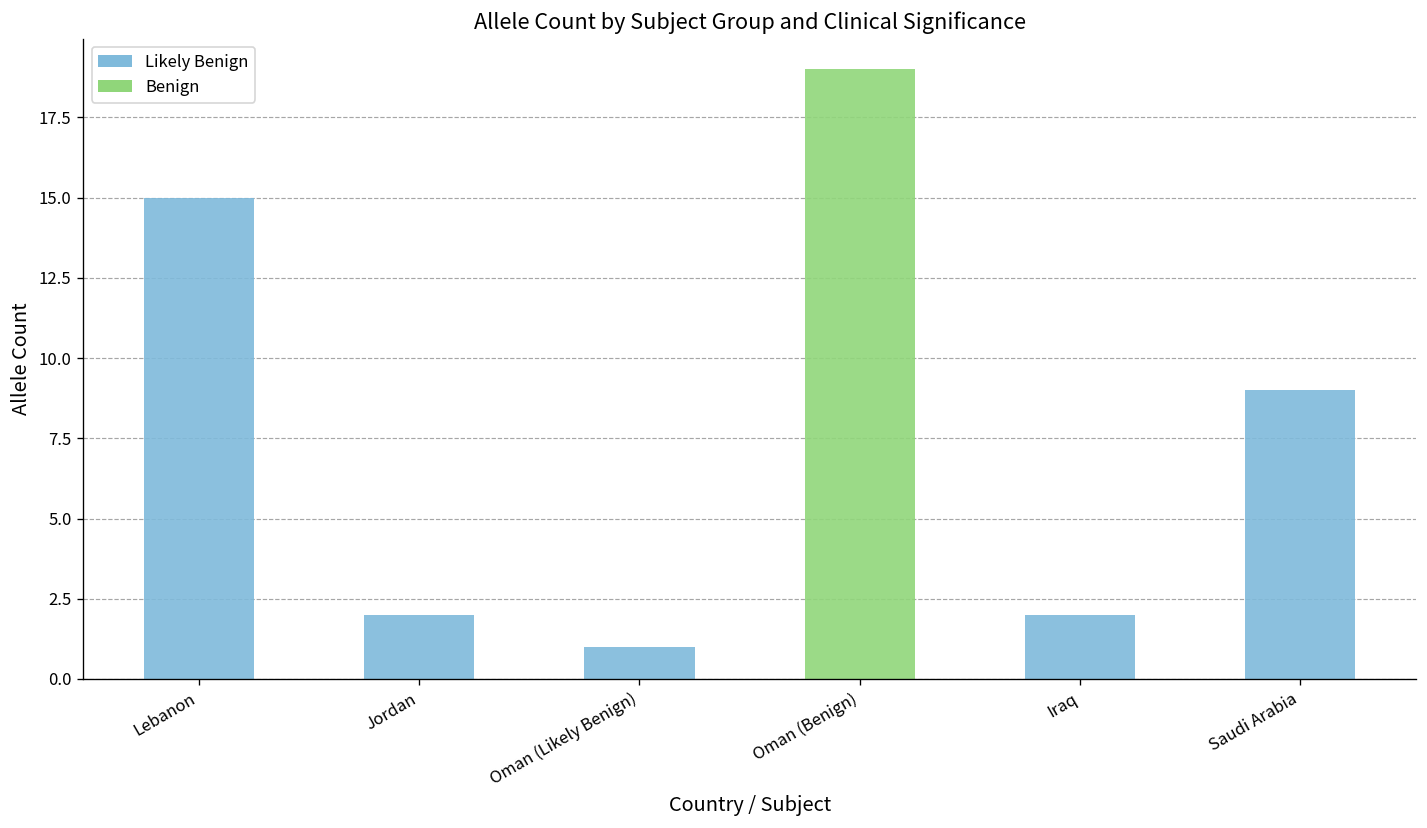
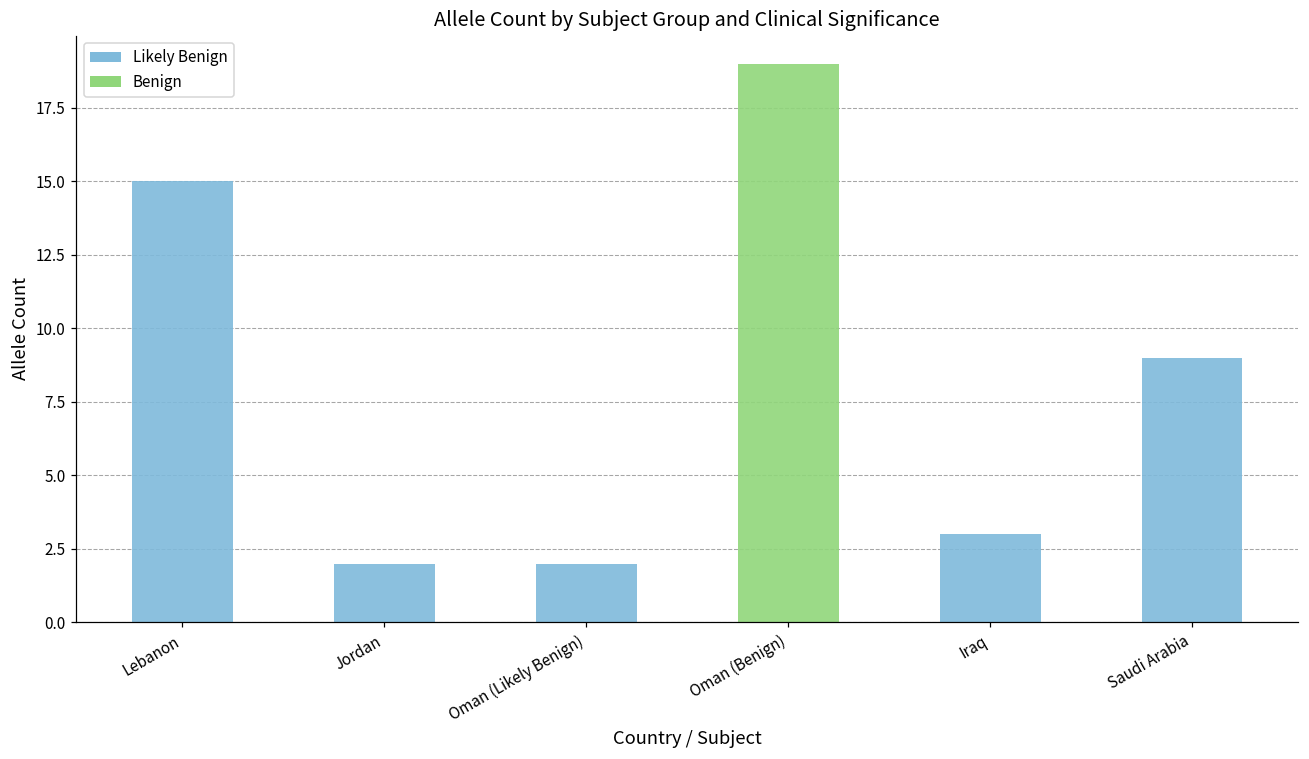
Oman (Likely Benign): 1 -> 2
Iraq: 2 -> 3
